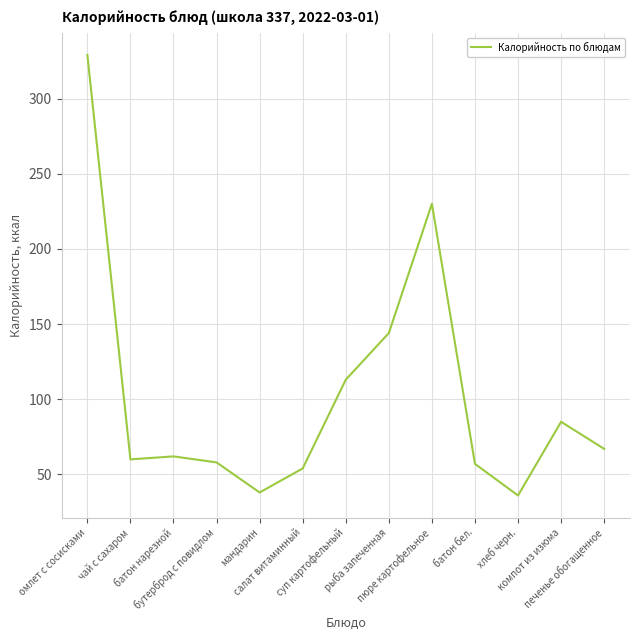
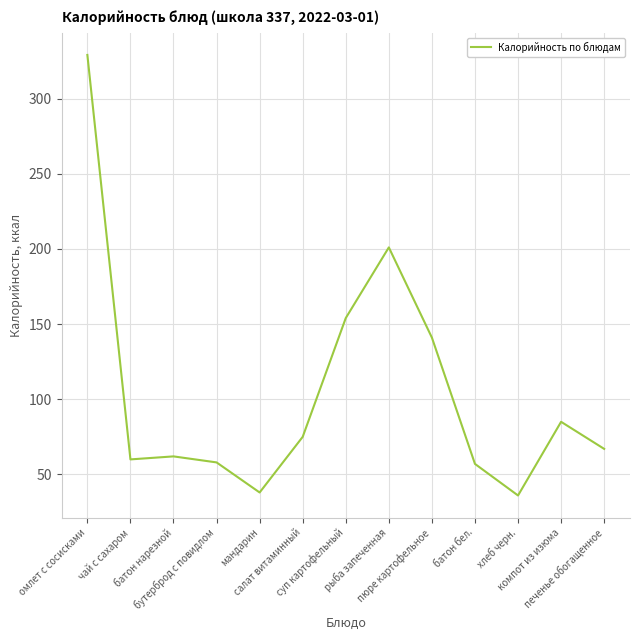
салат витаминный: 54 -> 75
суп картофельный: 113 -> 154
рыба запеченная: 144 -> 201
пюре картофельное: 230 -> 141
